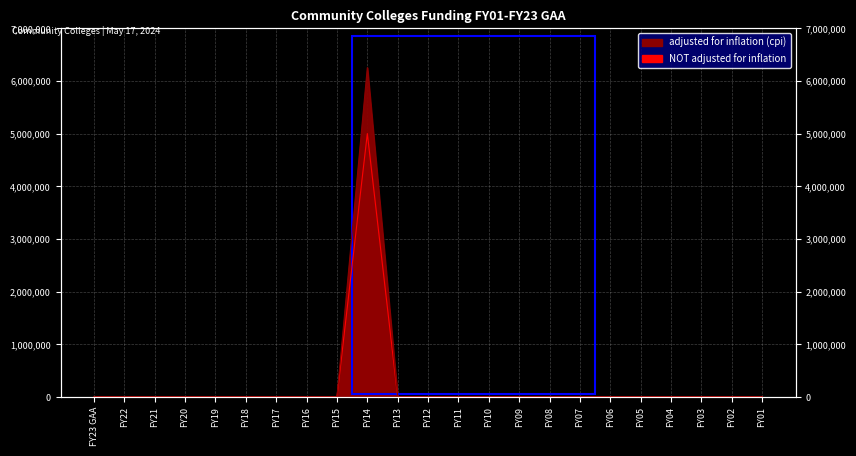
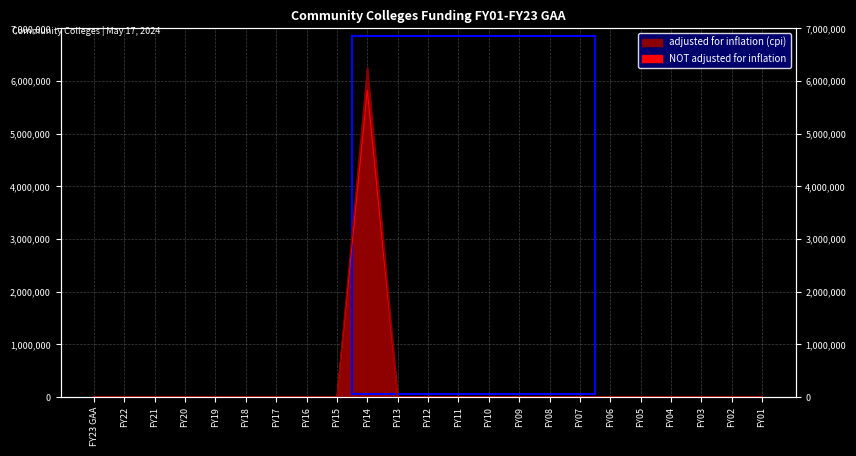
NOT adjusted for inflation, FY14: 5,000,000 -> 5,800,000
